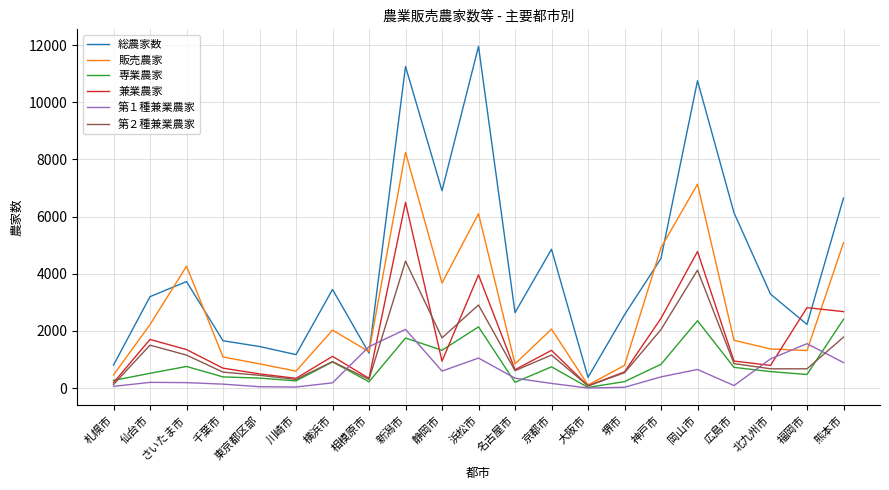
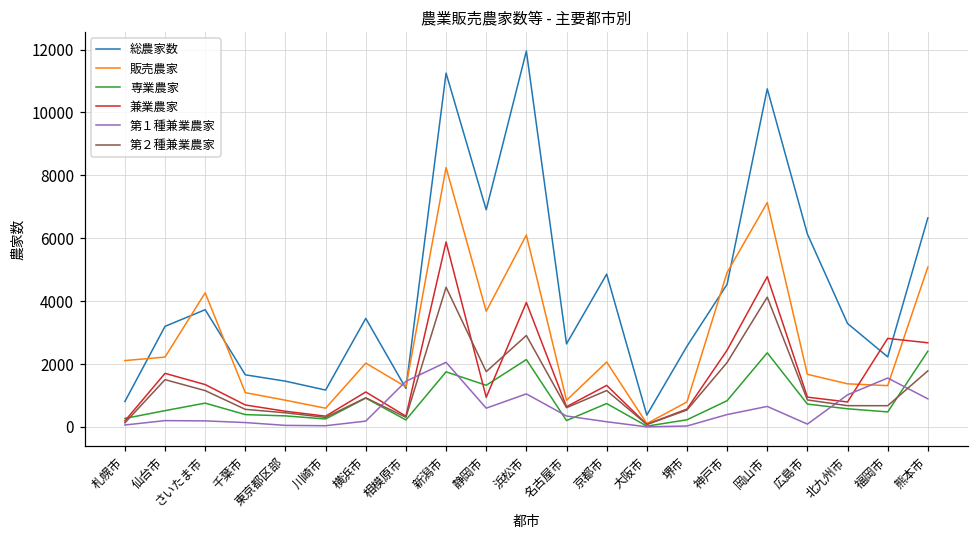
販売農家, 札幌市: 500 -> 2100
兼業農家, 新潟市: 6500 -> 5900
